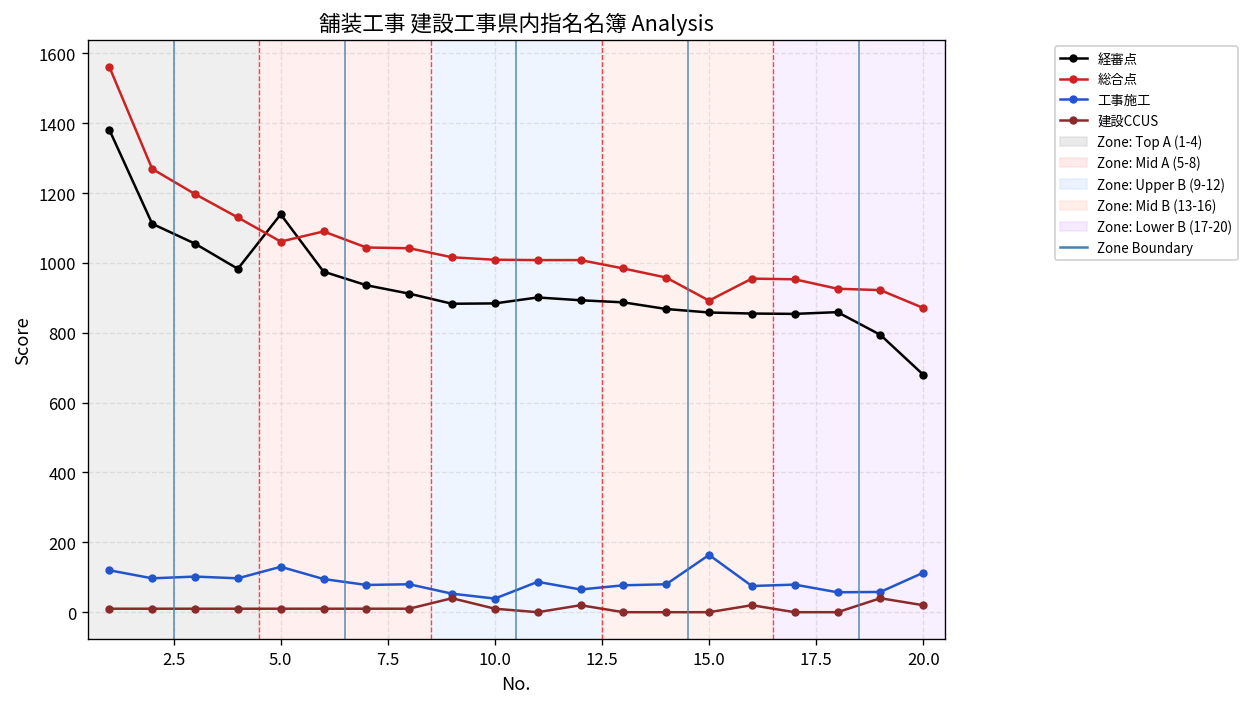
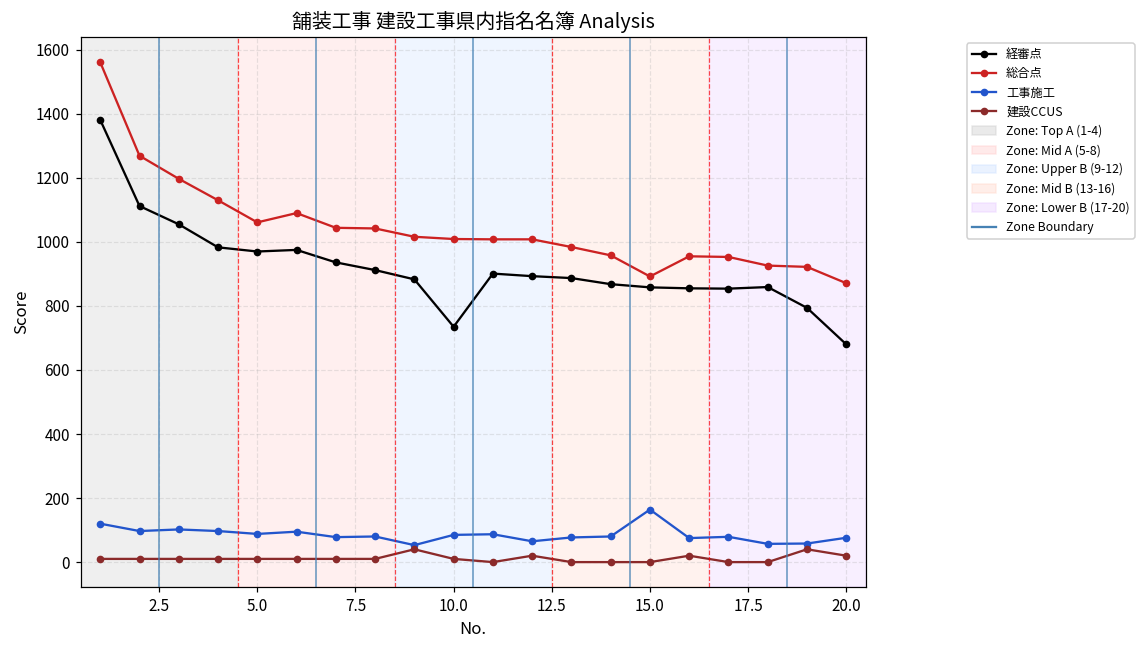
経審点, 5.0: 1140 -> 970
工事施工, 5.0: 130 -> 90
経審点, 10.0: 880 -> 740
工事施工, 10.0: 40 -> 90
工事施工, 20.0: 110 -> 80
